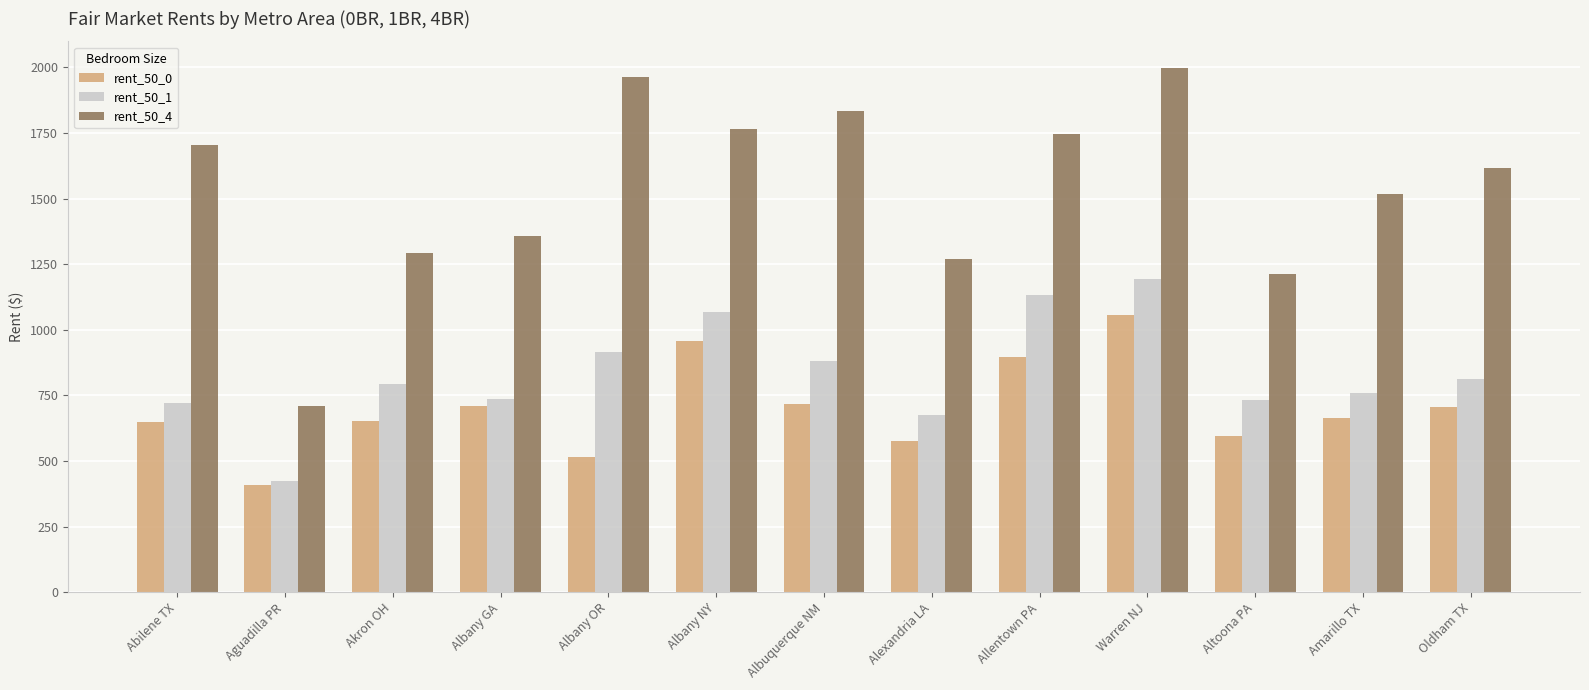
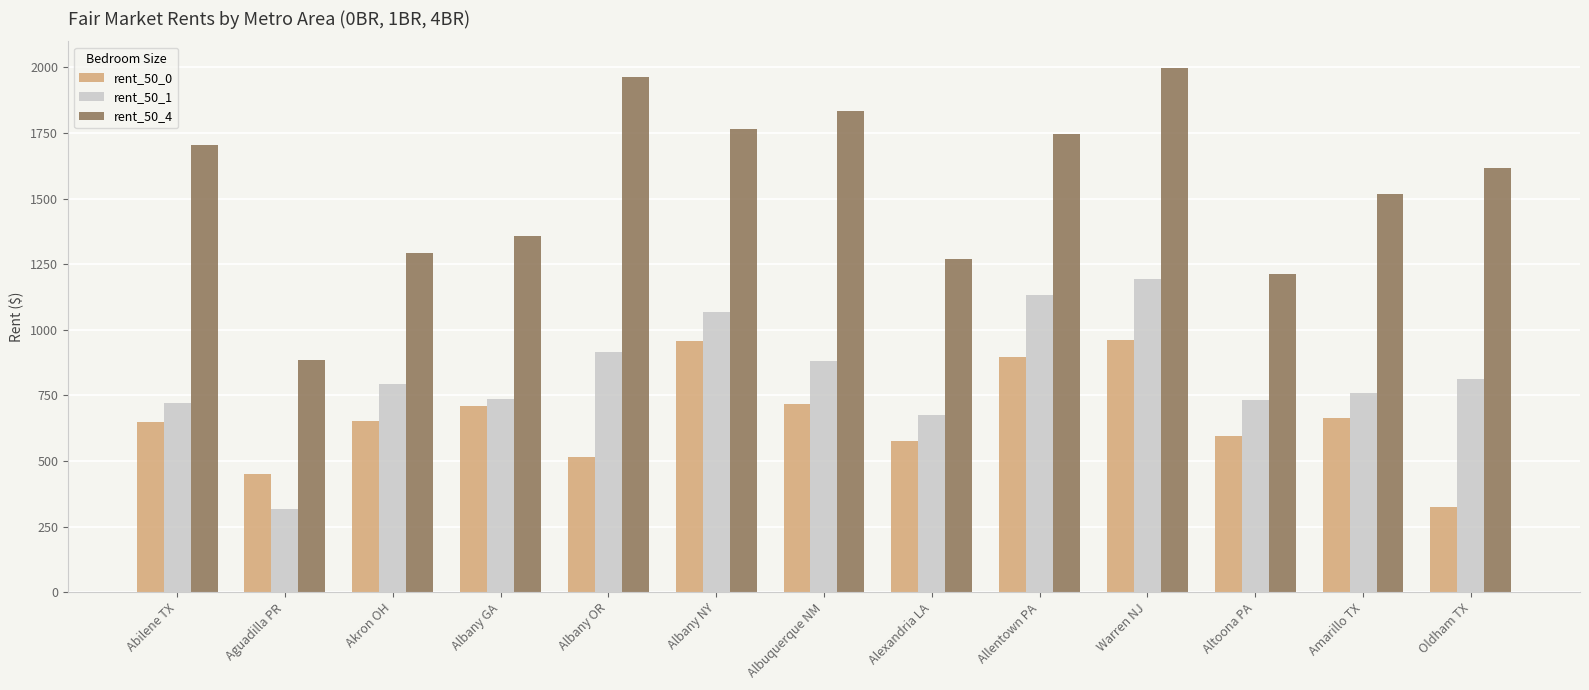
rent_50_0, Aguadilla PR: 410 -> 450
rent_50_1, Aguadilla PR: 420 -> 320
rent_50_4, Aguadilla PR: 710 -> 890
rent_50_0, Warren NJ: 1060 -> 960
rent_50_0, Oldham TX: 710 -> 330
